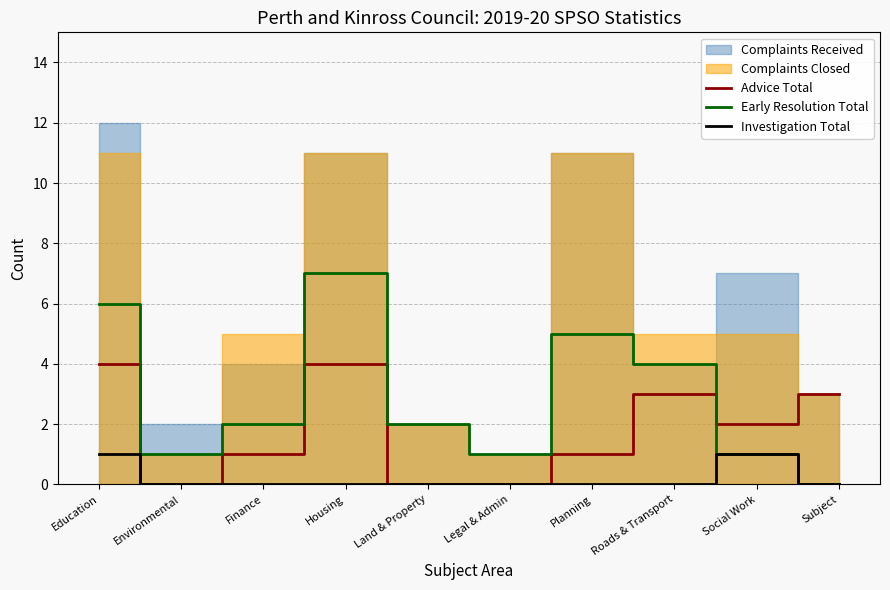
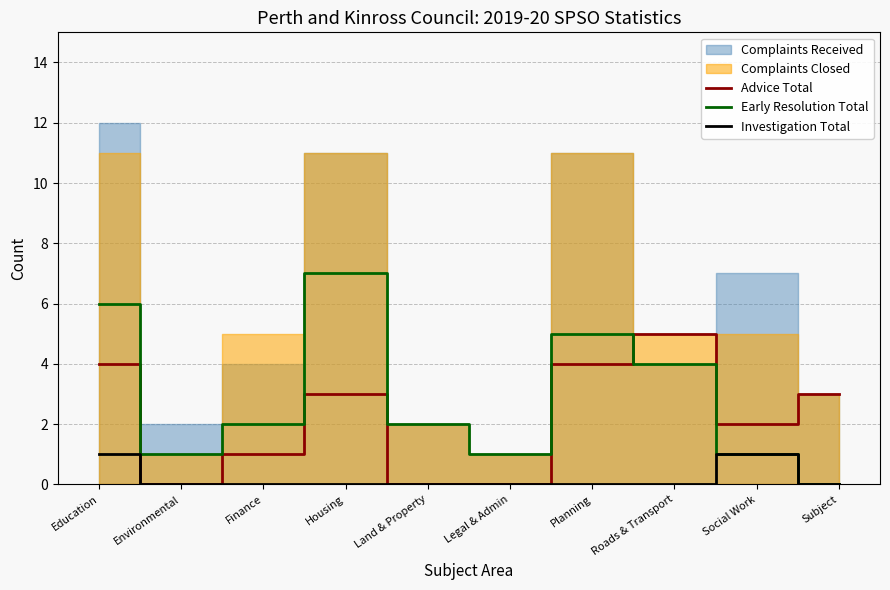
Advice Total, Housing: 4 -> 3
Advice Total, Planning: 1 -> 4
Advice Total, Roads & Transport: 3 -> 5
